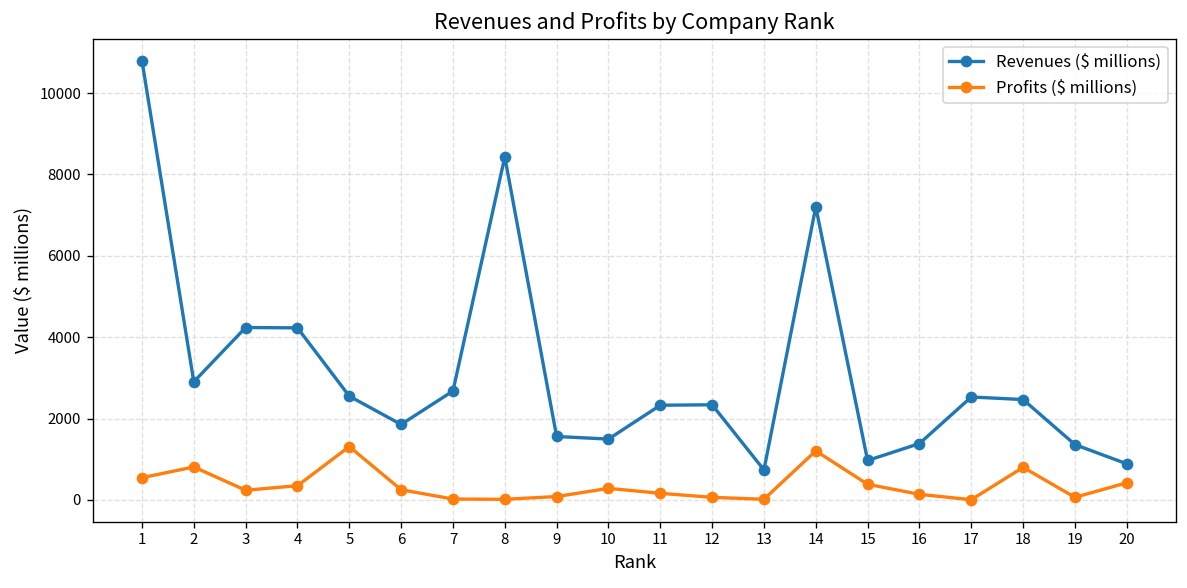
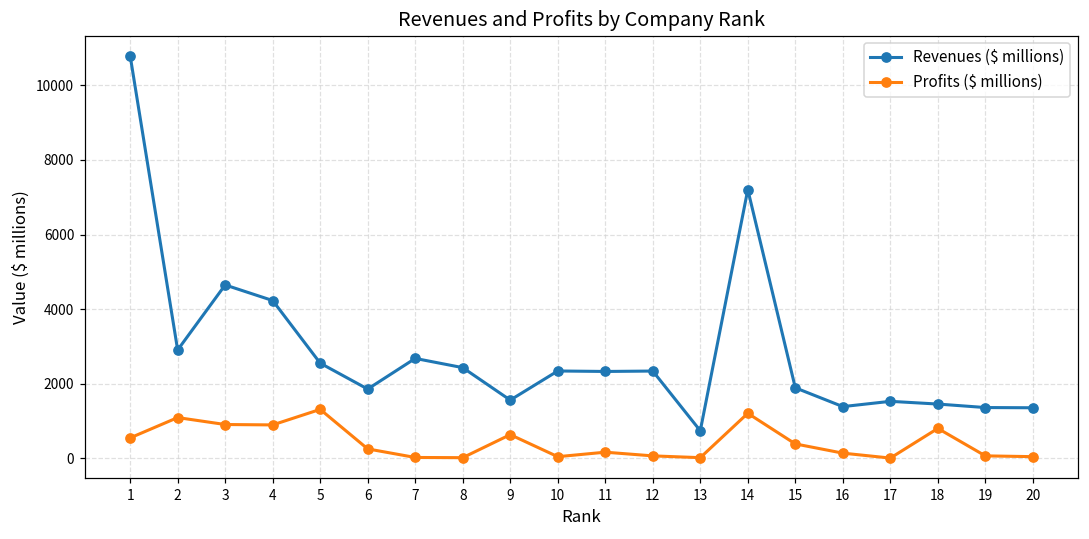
Profits ($ millions), 2: 800 -> 1100
Revenues ($ millions), 3: 4200 -> 4600
Profits ($ millions), 3: 200 -> 900
Profits ($ millions), 4: 300 -> 900
Revenues ($ millions), 8: 8400 -> 2400
Profits ($ millions), 9: 100 -> 600
Revenues ($ millions), 10: 1500 -> 2300
Profits ($ millions), 10: 300 -> 0
Revenues ($ millions), 15: 1000 -> 1900
Revenues ($ millions), 17: 2500 -> 1500
Revenues ($ millions), 18: 2500 -> 1500
Revenues ($ millions), 20: 900 -> 1400
Profits ($ millions), 20: 400 -> 0
